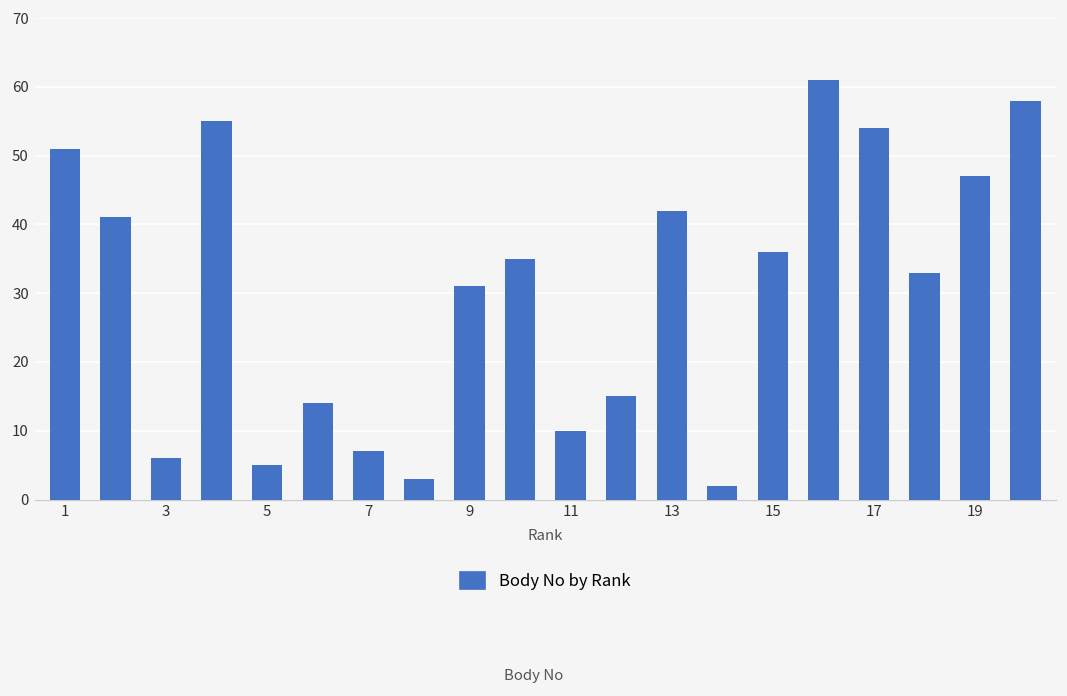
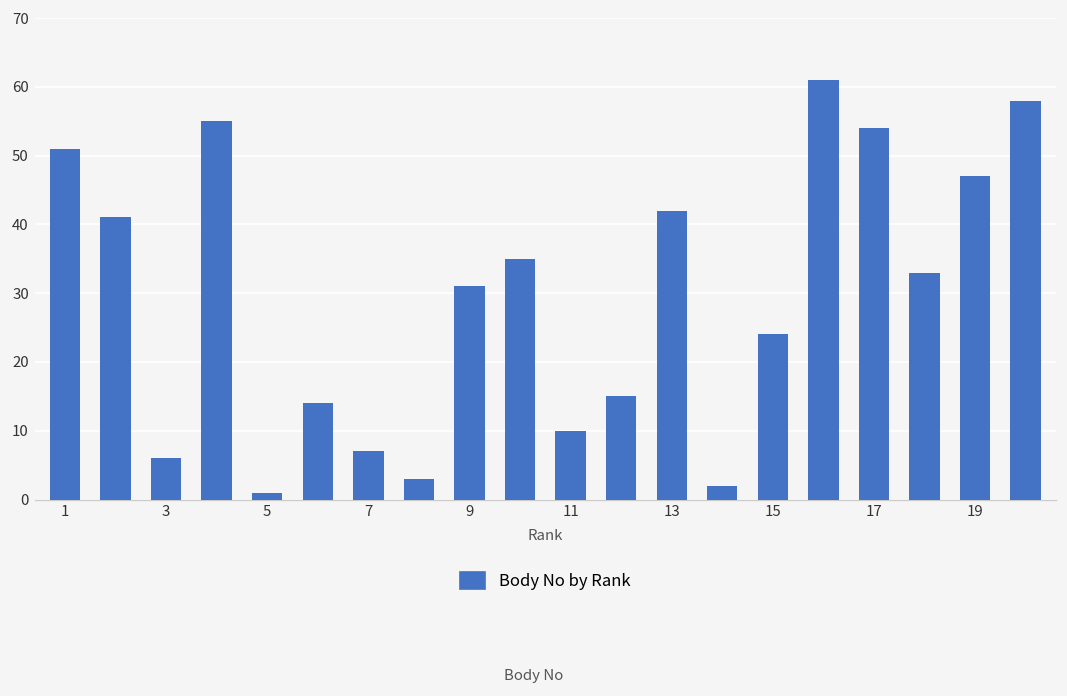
5: 5 -> 1
15: 36 -> 24
